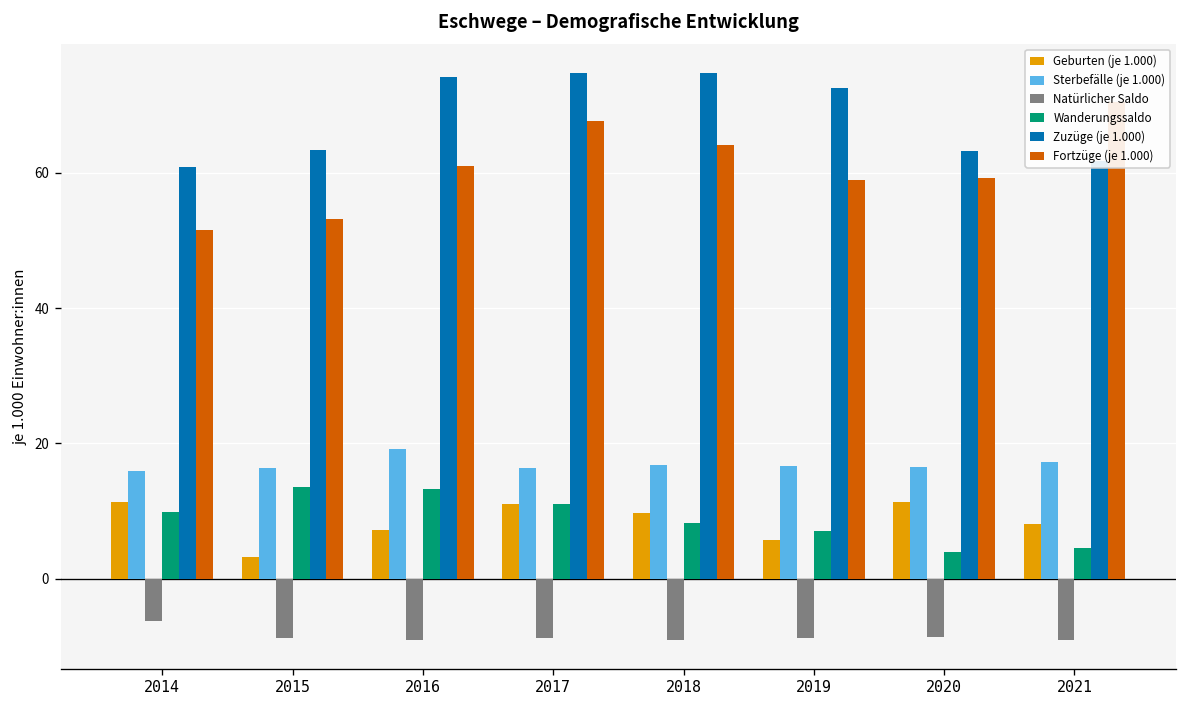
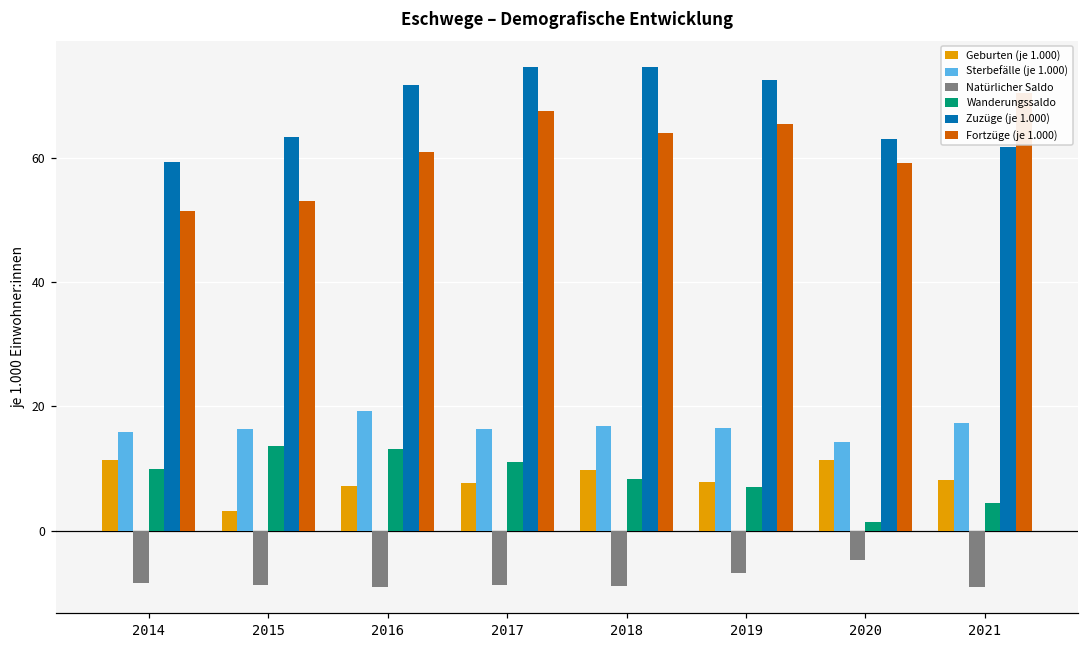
Natürlicher Saldo, 2014: -6 -> -8
Zuzüge (je 1.000), 2014: 61 -> 59
Zuzüge (je 1.000), 2016: 74 -> 72
Geburten (je 1.000), 2017: 11 -> 8
Geburten (je 1.000), 2019: 6 -> 8
Natürlicher Saldo, 2019: -9 -> -7
Fortzüge (je 1.000), 2019: 59 -> 66
Sterbefälle (je 1.000), 2020: 17 -> 14
Natürlicher Saldo, 2020: -9 -> -5
Wanderungssaldo, 2020: 4 -> 1
